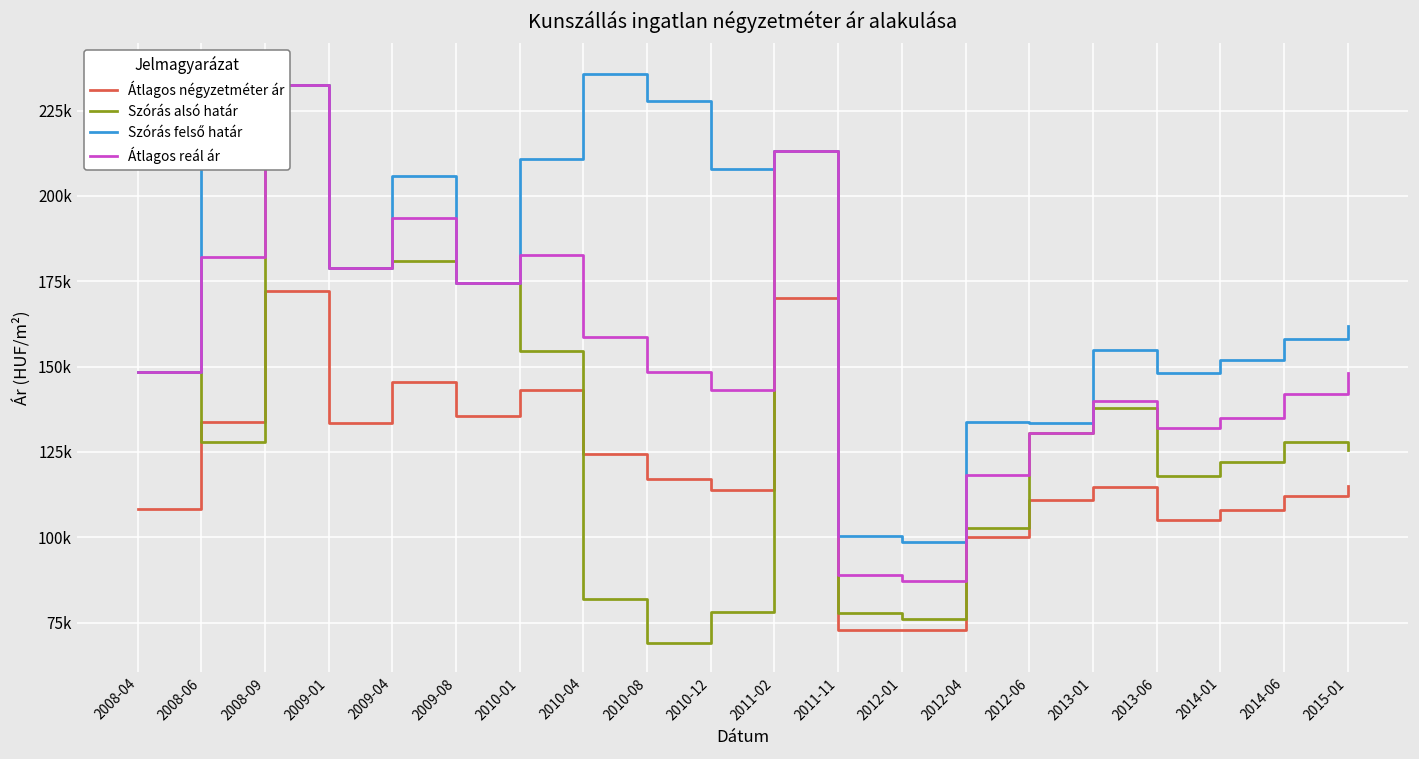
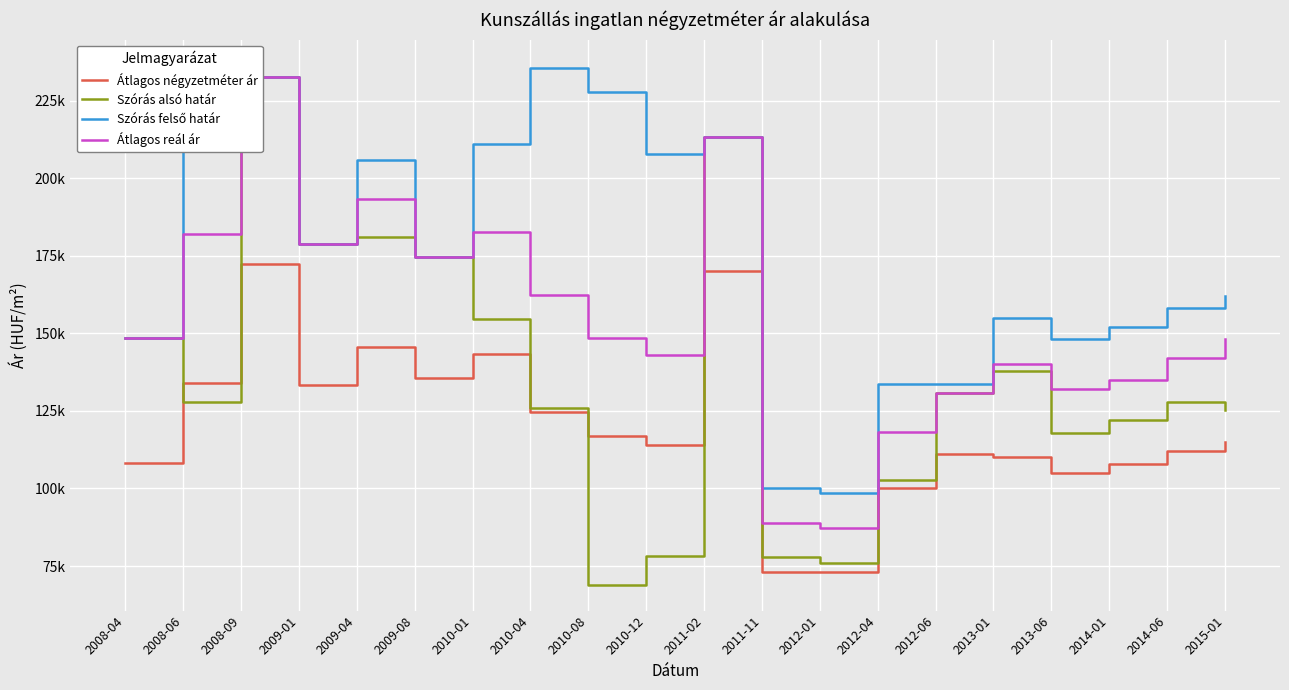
Szórás alsó határ, 2010-04: 82000 -> 126000
Átlagos reál ár, 2010-04: 159000 -> 162000
Átlagos négyzetméter ár, 2013-01: 115000 -> 110000
